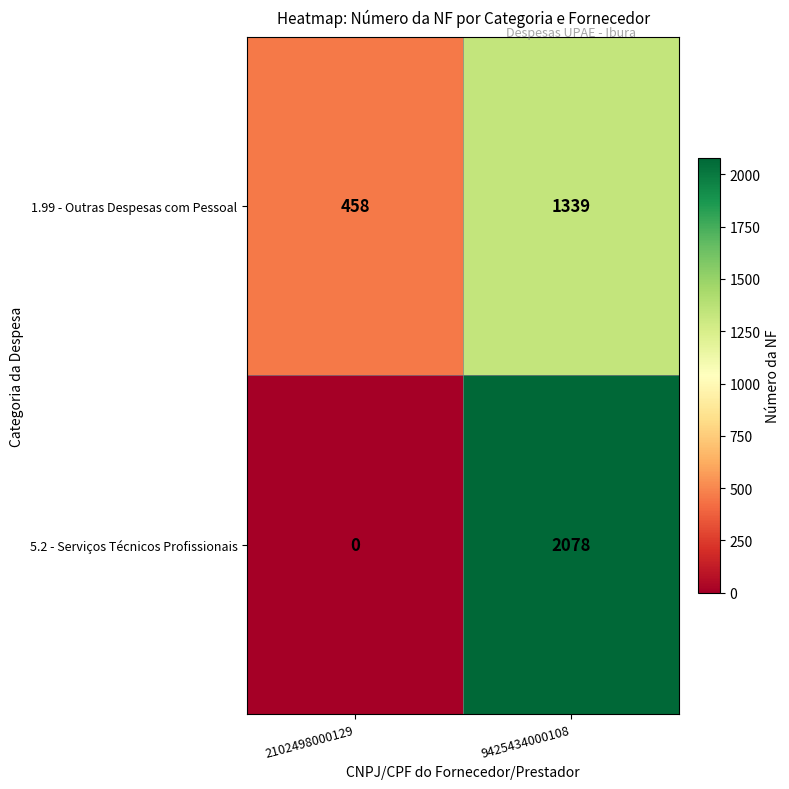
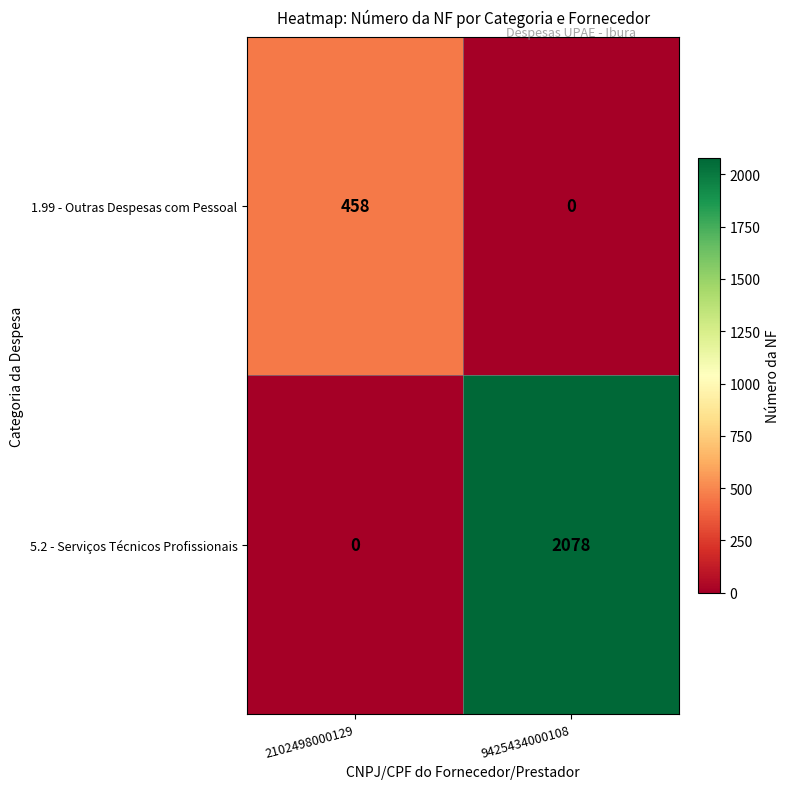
1.99 - Outras Despesas com Pessoal, 9425434000108: 1339 -> 0
